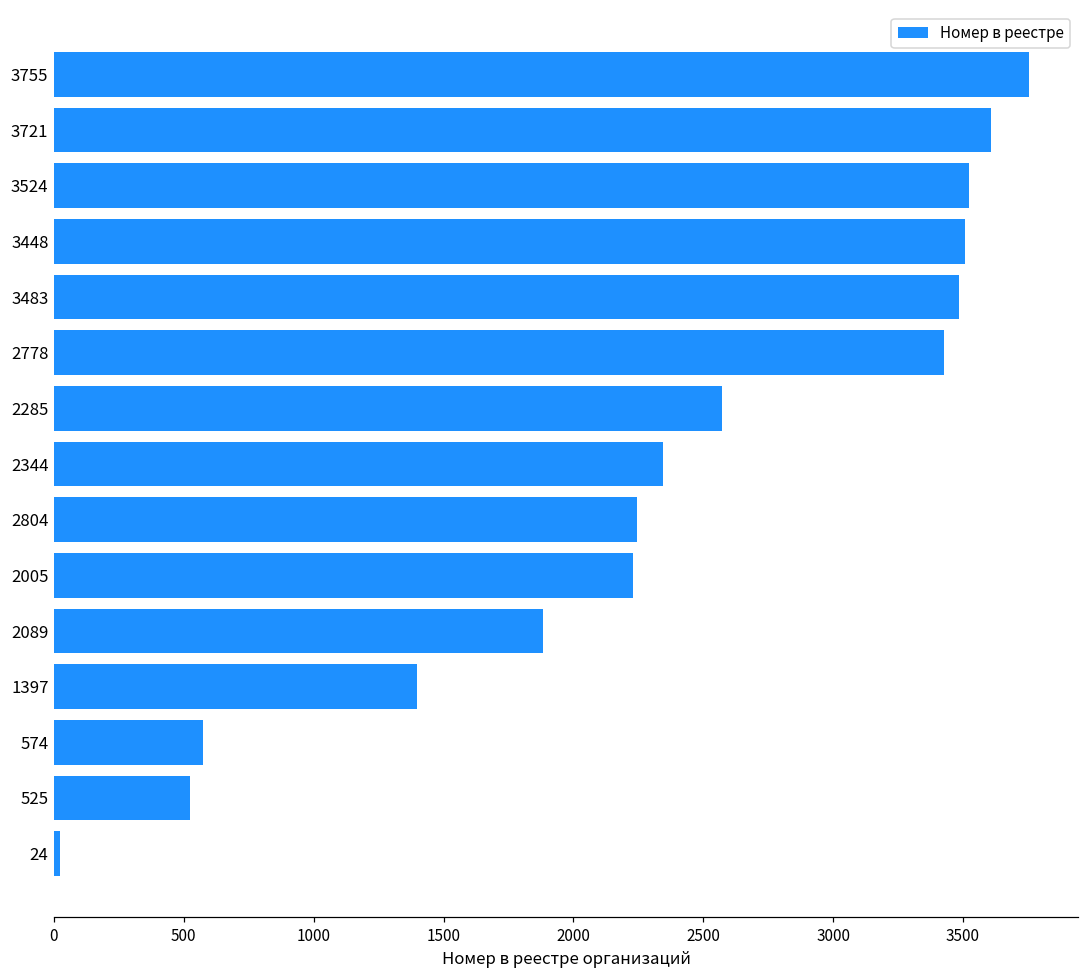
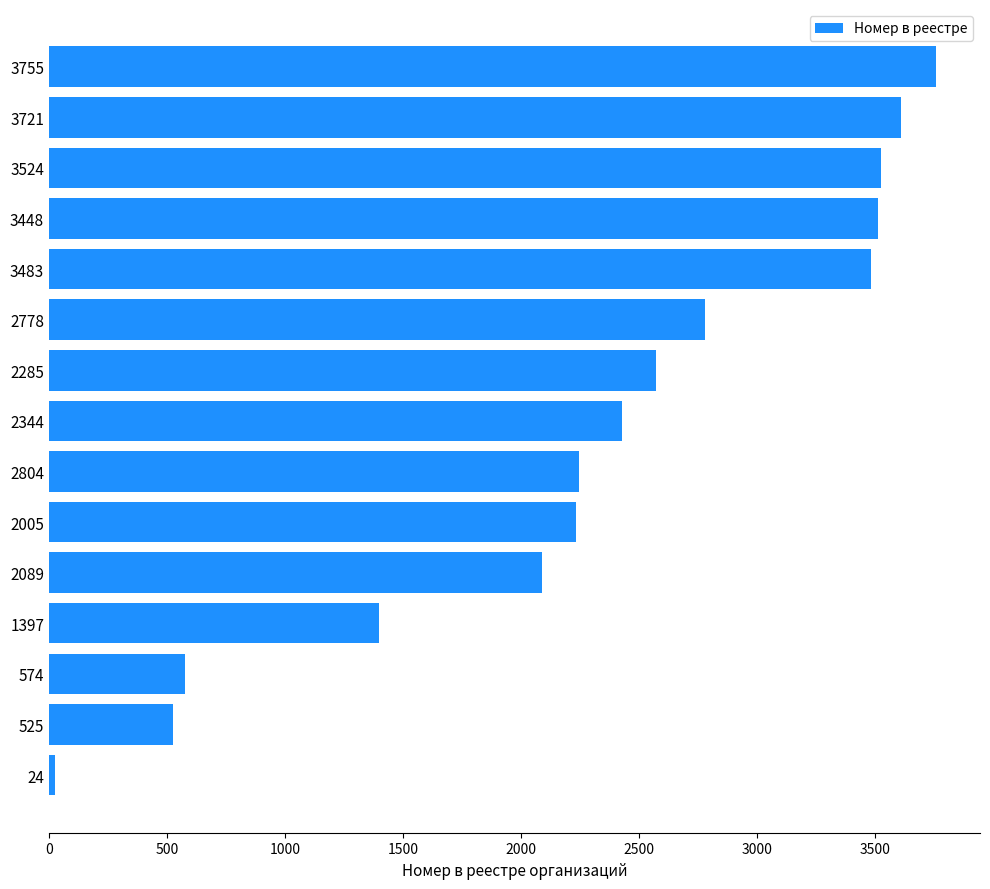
2778: 3430 -> 2780
2344: 2340 -> 2430
2089: 1880 -> 2090
